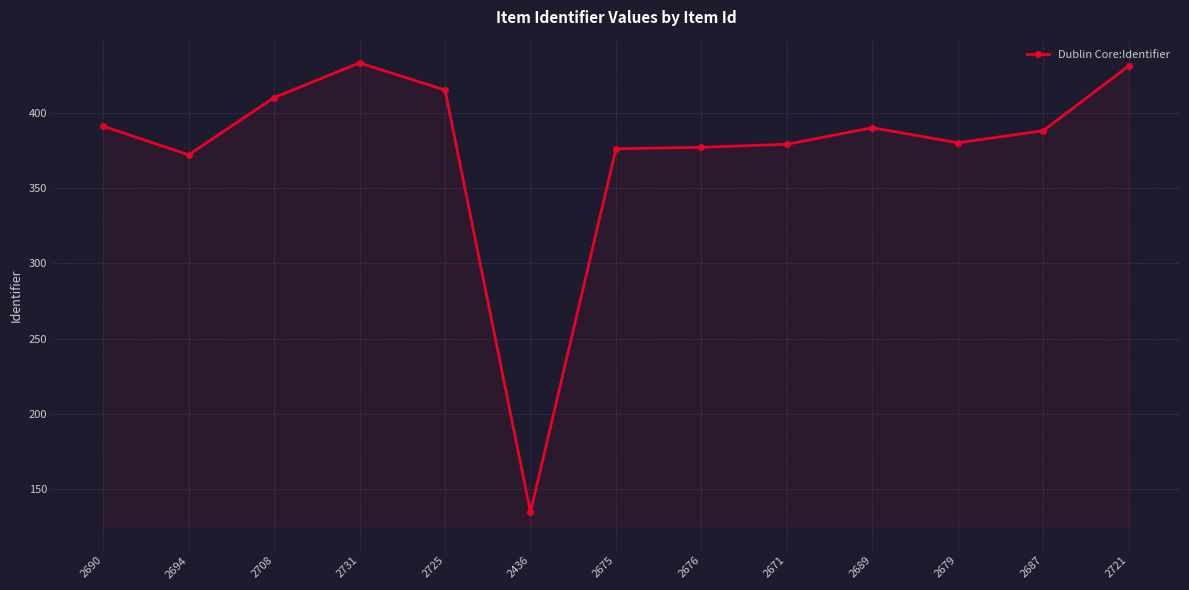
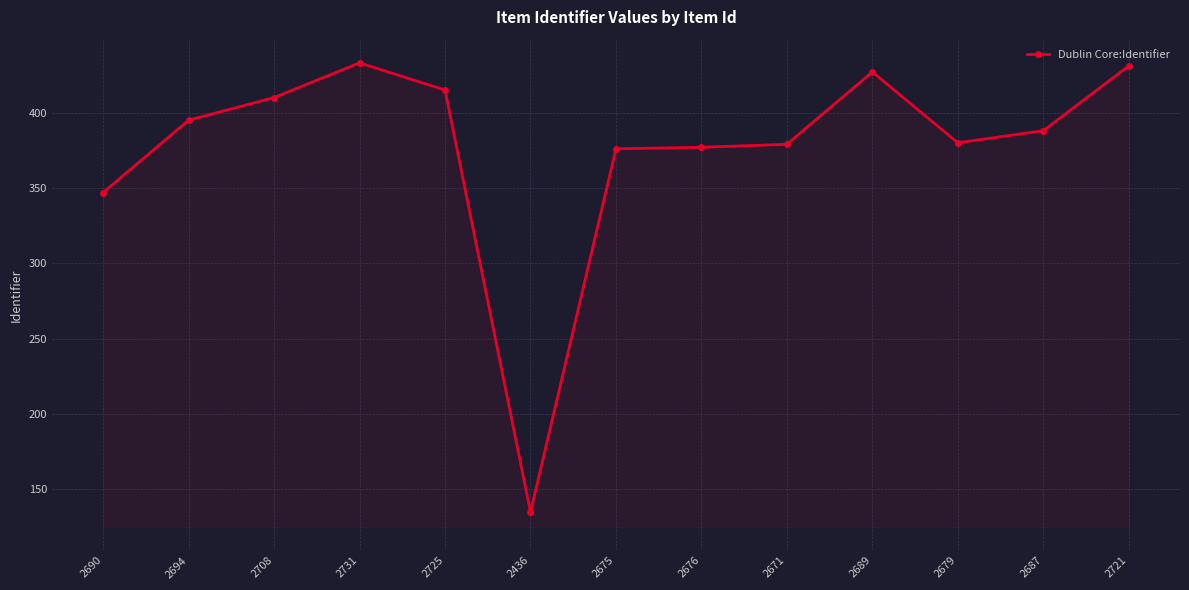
2690: 391 -> 347
2694: 372 -> 395
2689: 390 -> 427
